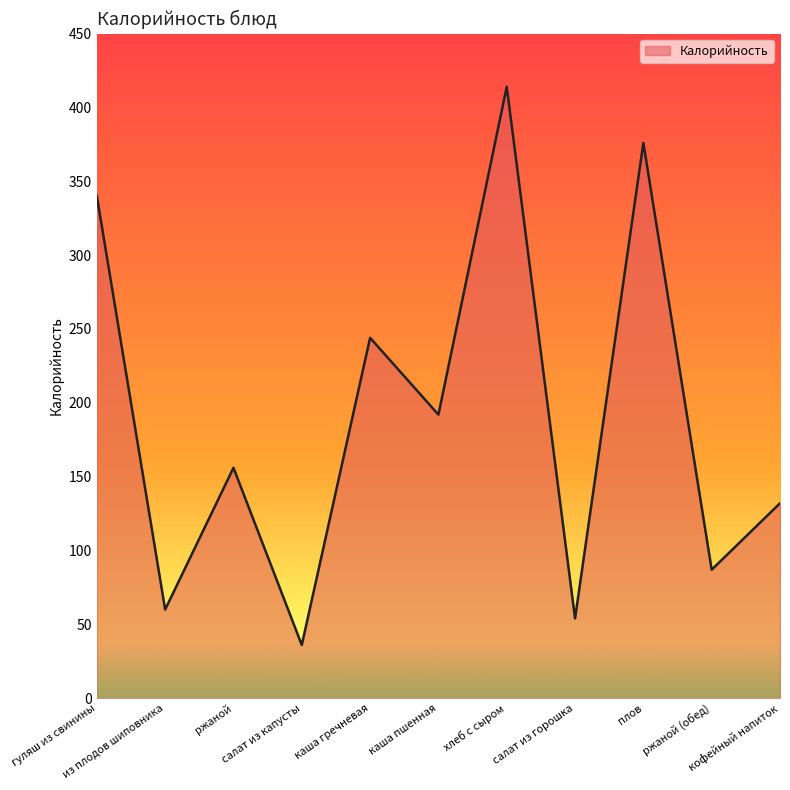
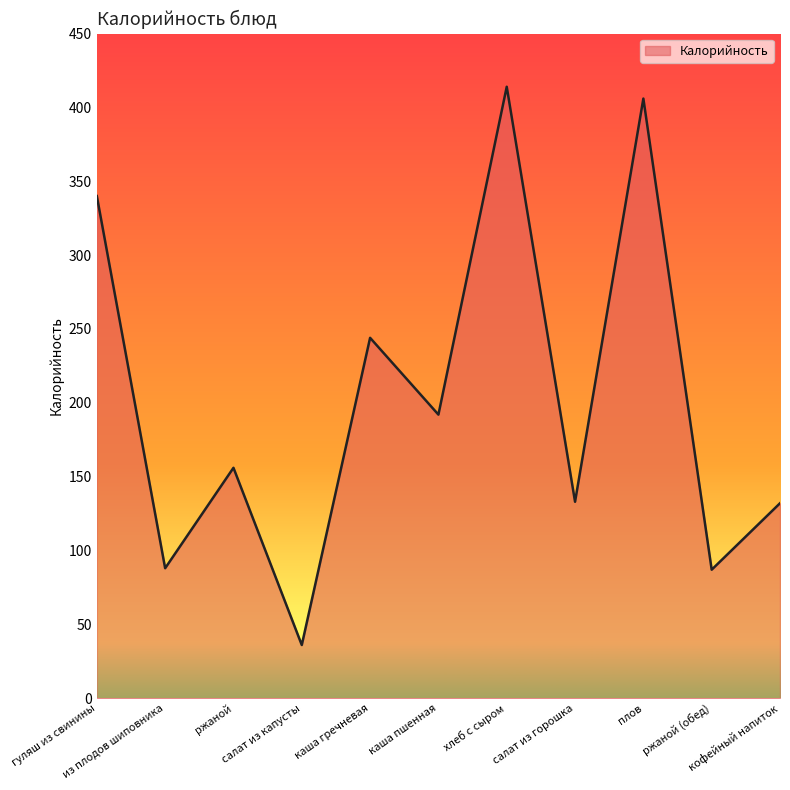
из плодов шиповника: 60 -> 88
салат из горошка: 54 -> 133
плов: 376 -> 406
